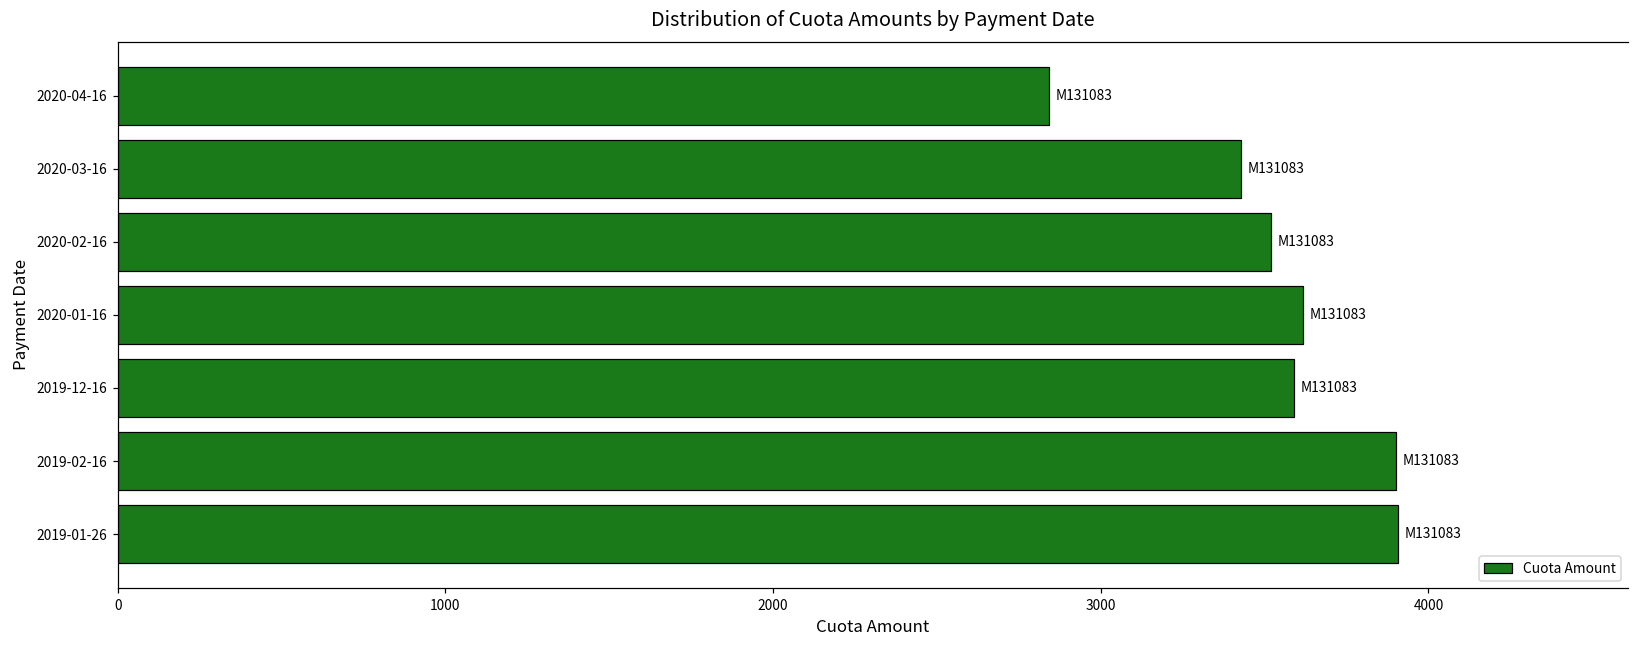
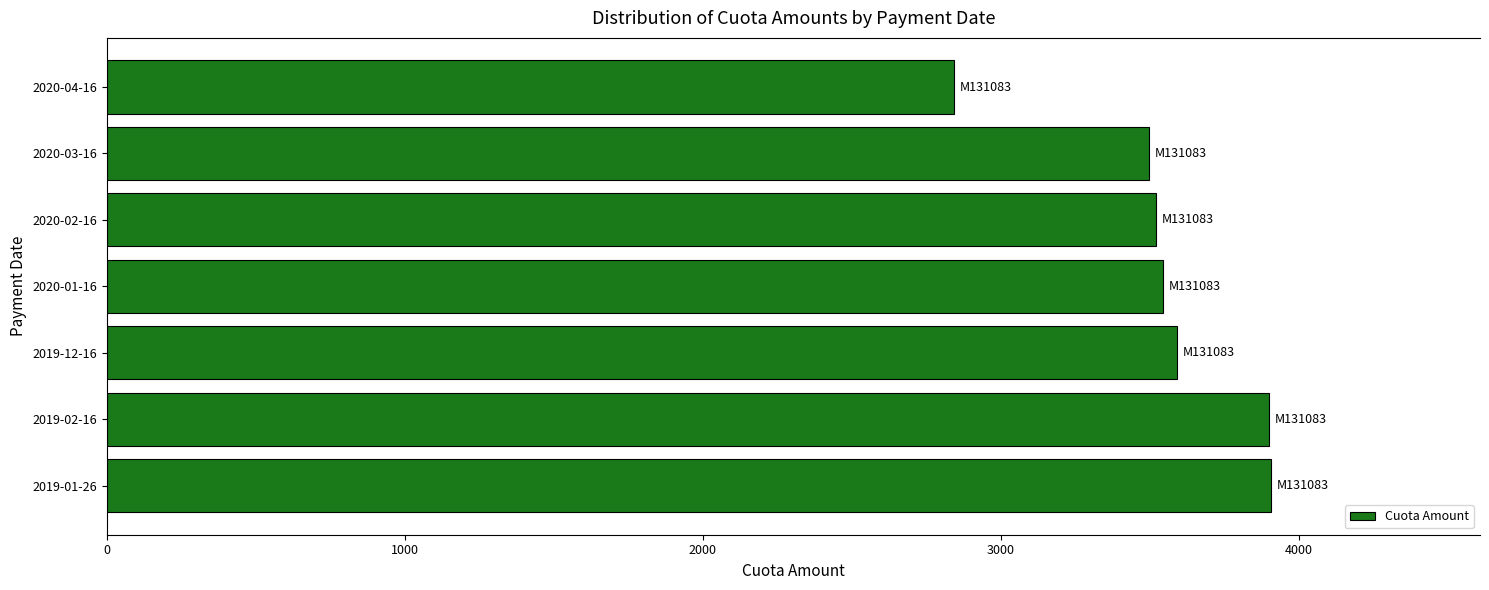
2020-03-16: 3430 -> 3500
2020-01-16: 3620 -> 3540
